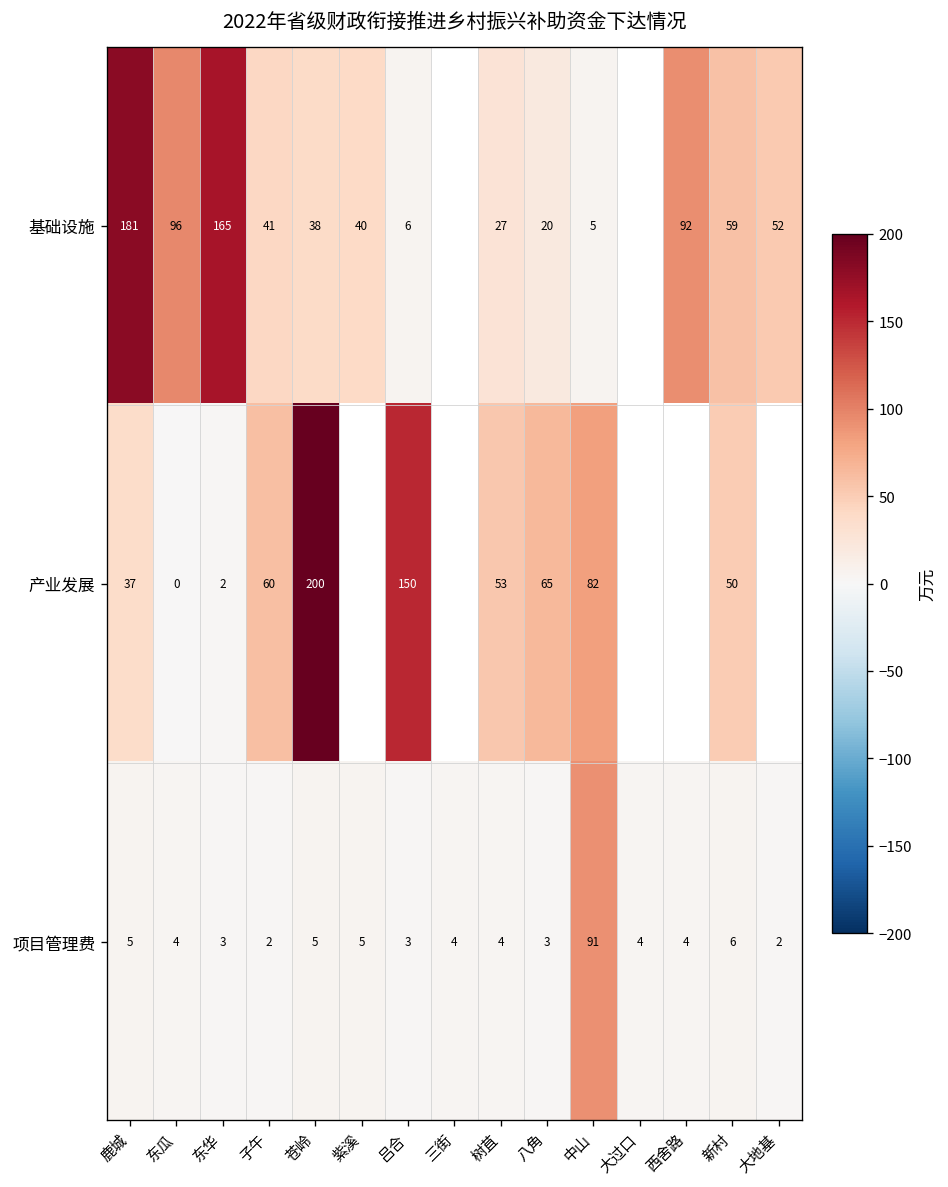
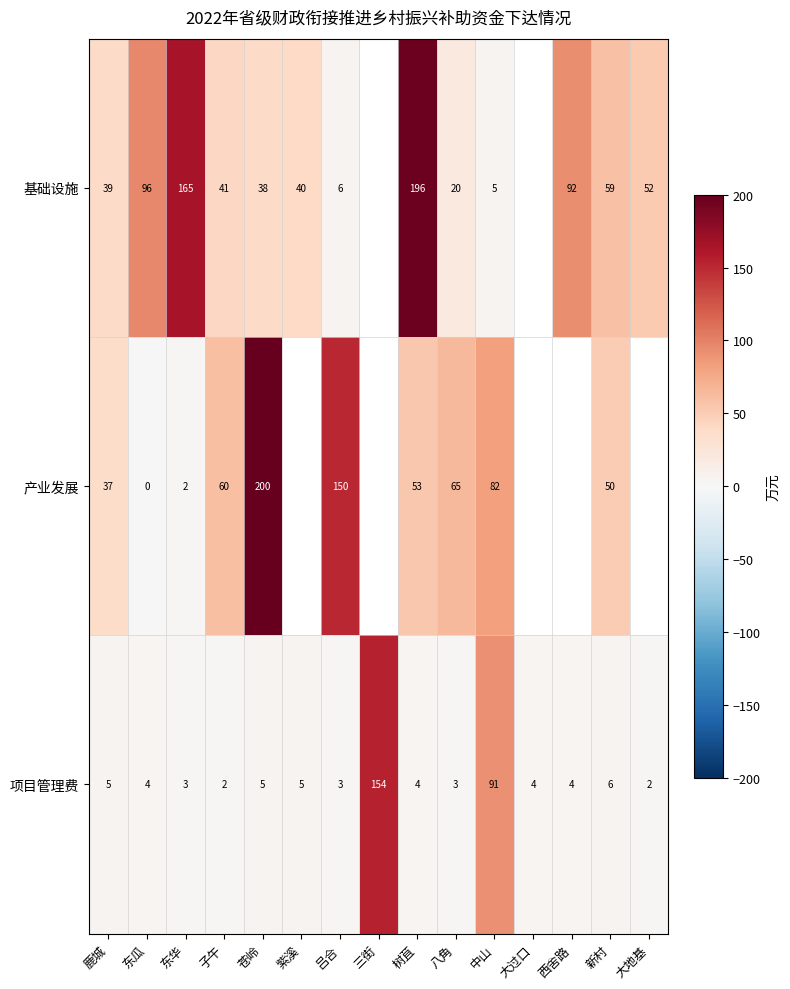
基础设施, 鹿城: 181 -> 39
基础设施, 树苴: 27 -> 196
项目管理费, 三街: 4 -> 154
